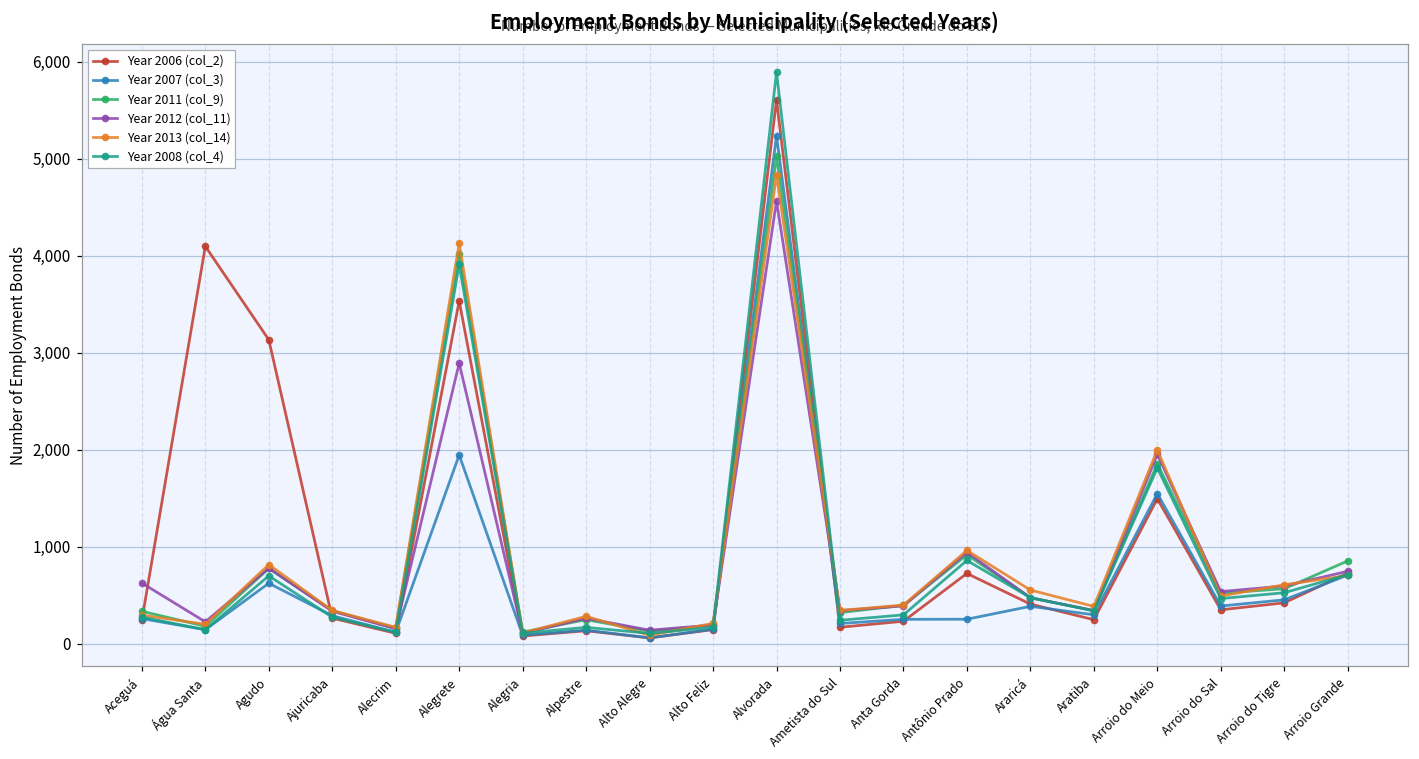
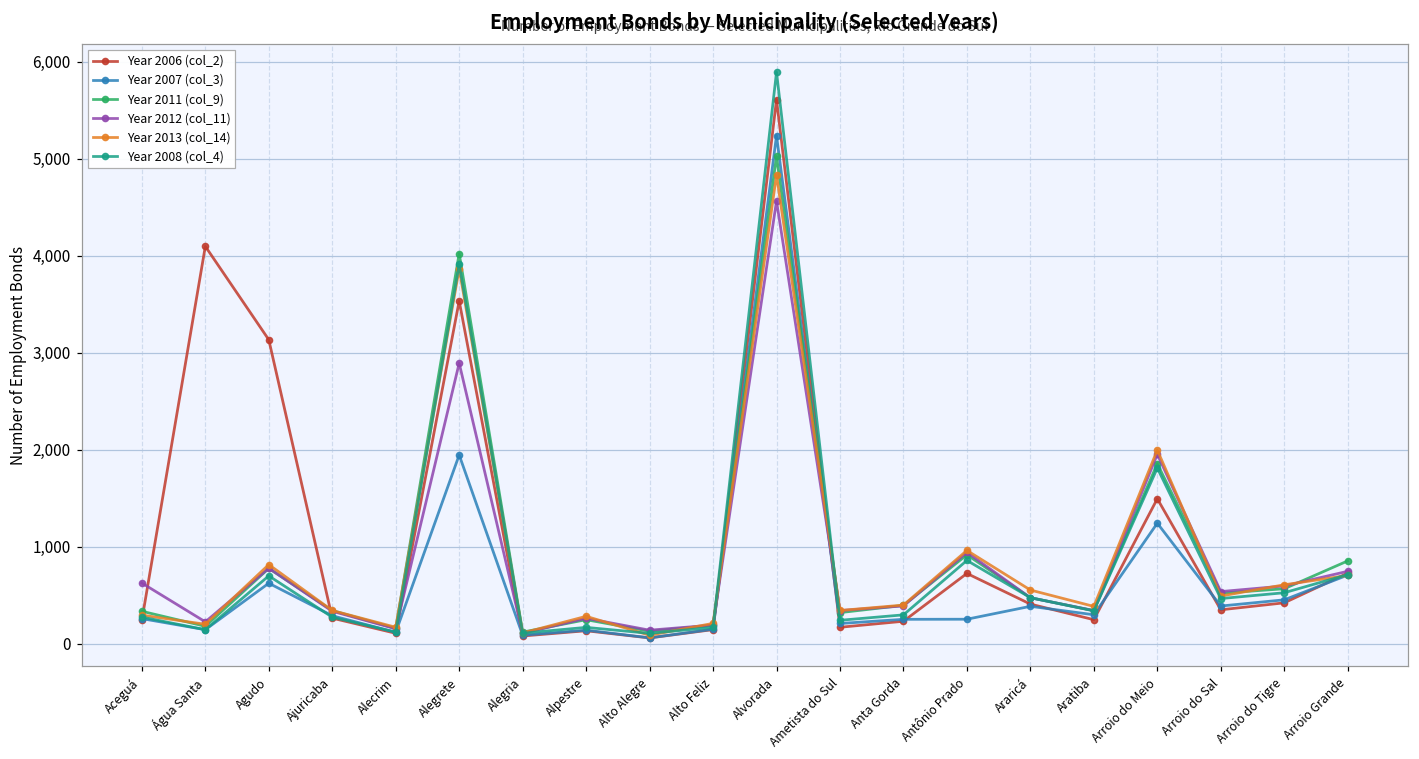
Year 2013 (col_14), Alegrete: 4,100 -> 3,900
Year 2007 (col_3), Arroio do Meio: 1,500 -> 1,200
